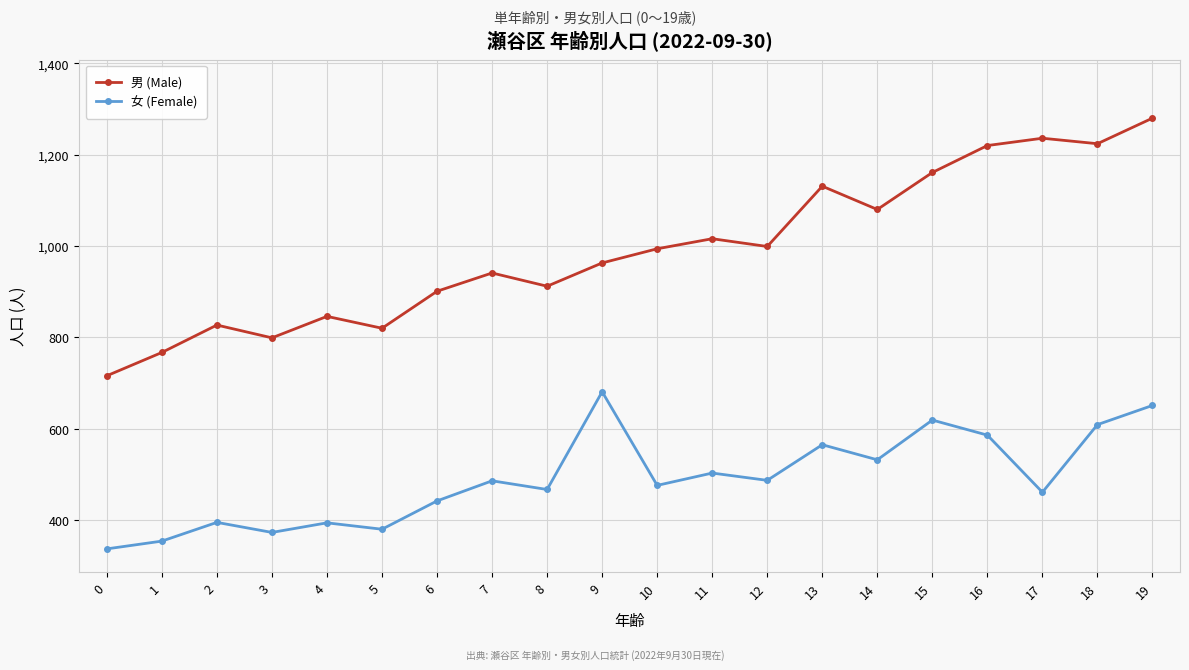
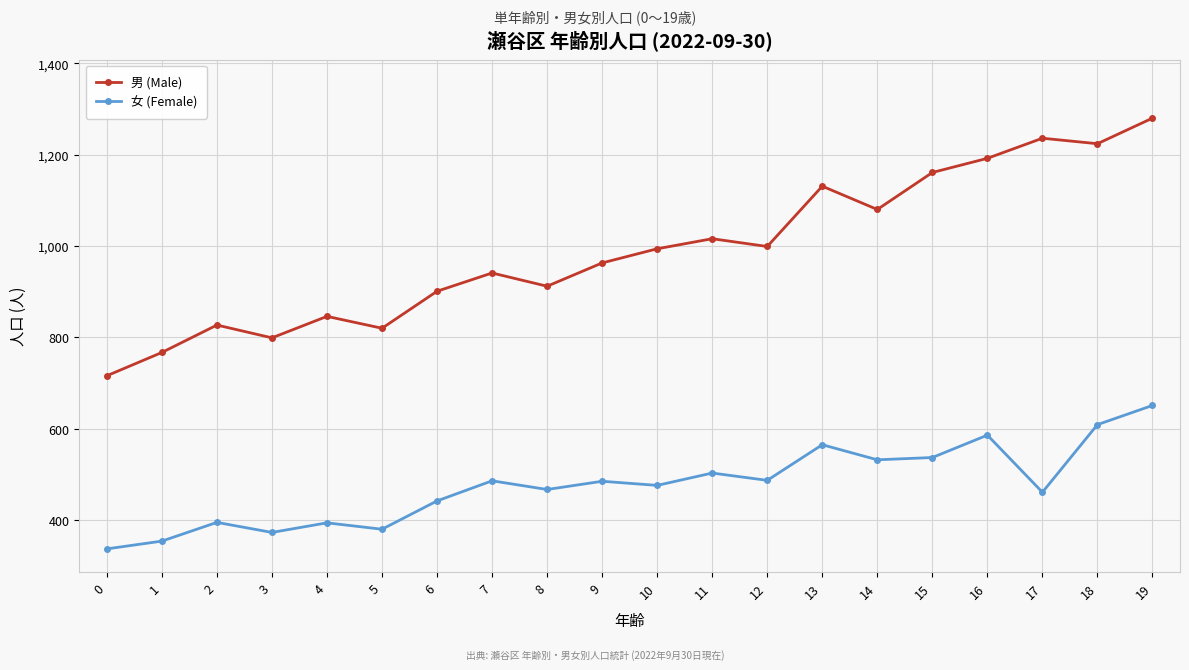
女 (Female), 9: 680 -> 490
女 (Female), 15: 620 -> 540
男 (Male), 16: 1,220 -> 1,190
